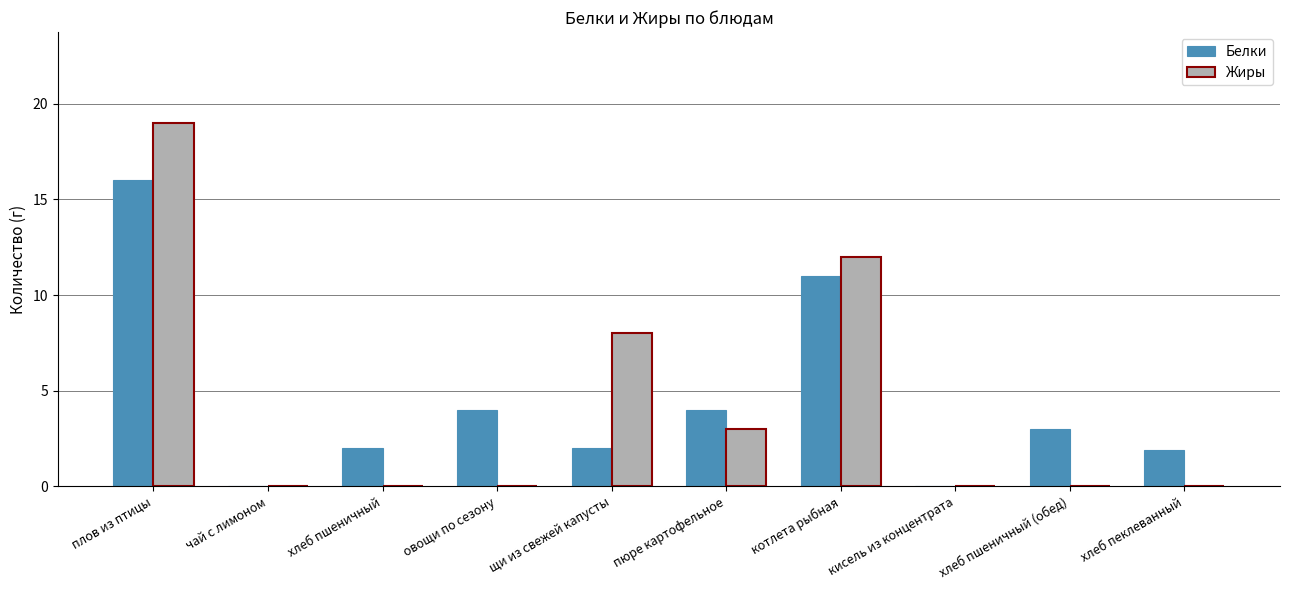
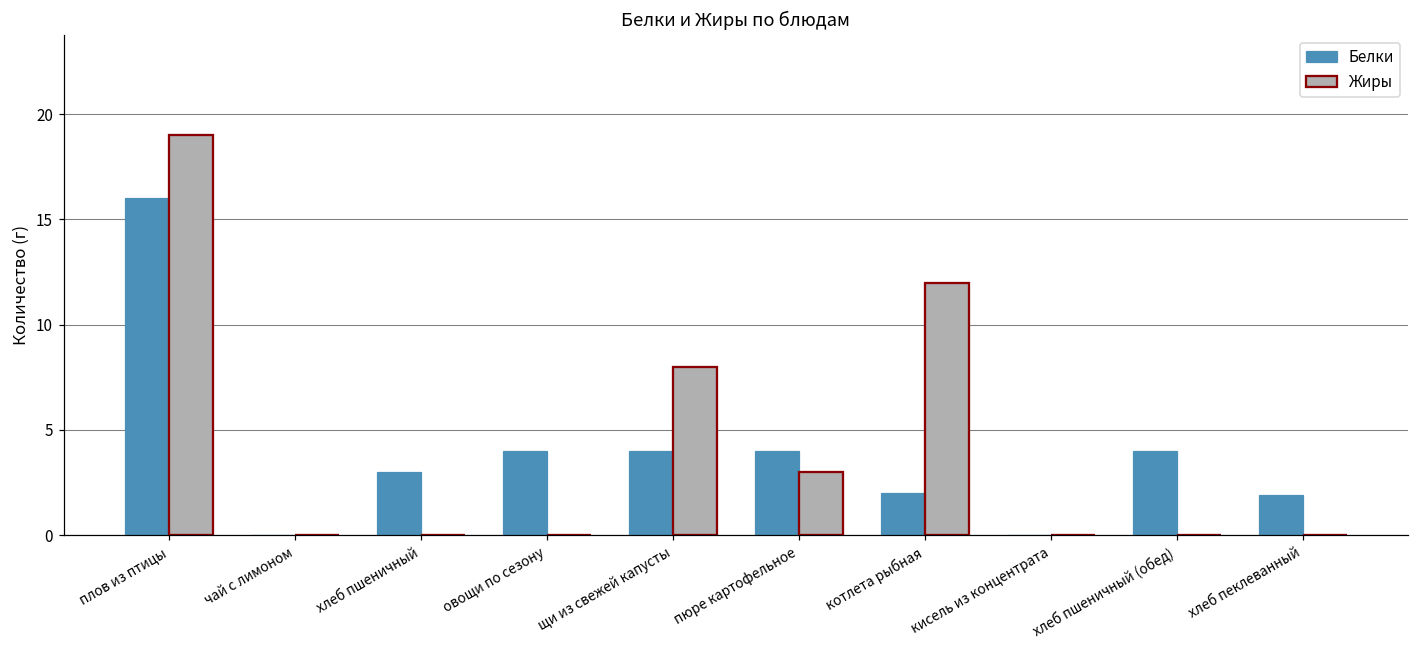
Белки, хлеб пшеничный: 2 -> 3
Белки, щи из свежей капусты: 2 -> 4
Белки, котлета рыбная: 11 -> 2
Белки, хлеб пшеничный (обед): 3 -> 4
